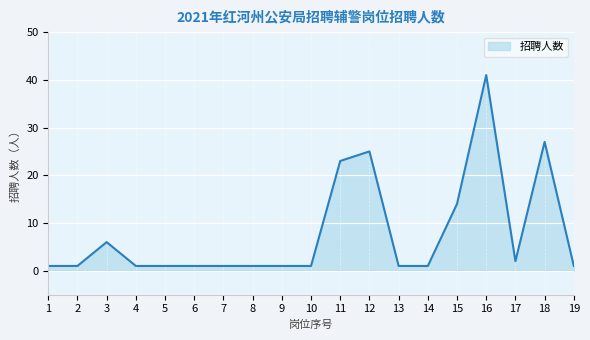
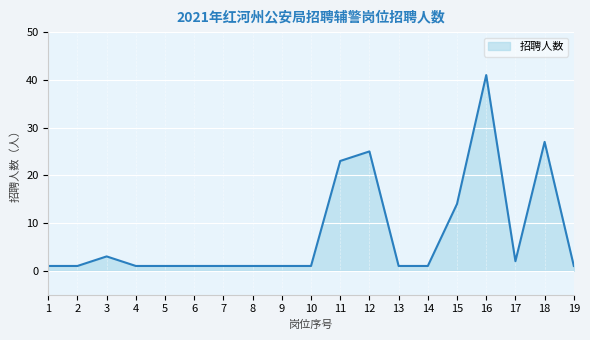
3: 6 -> 3
